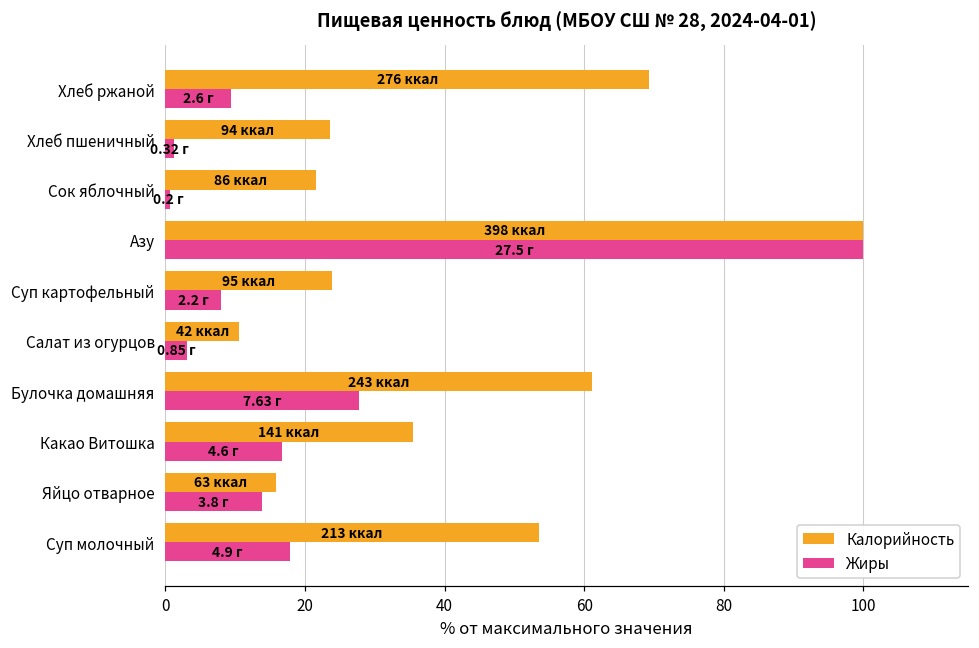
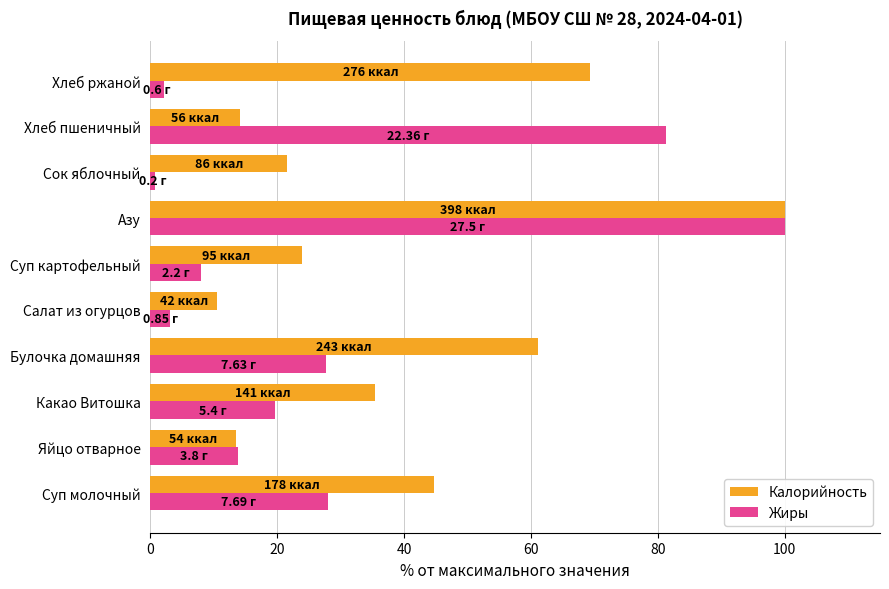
Жиры, Хлеб ржаной: 2.6 -> 0.6
Калорийность, Хлеб пшеничный: 94 -> 56
Жиры, Хлеб пшеничный: 0.32 -> 22.36
Жиры, Какао Витошка: 4.6 -> 5.4
Калорийность, Яйцо отварное: 63 -> 54
Калорийность, Суп молочный: 213 -> 178
Жиры, Суп молочный: 4.9 -> 7.69
